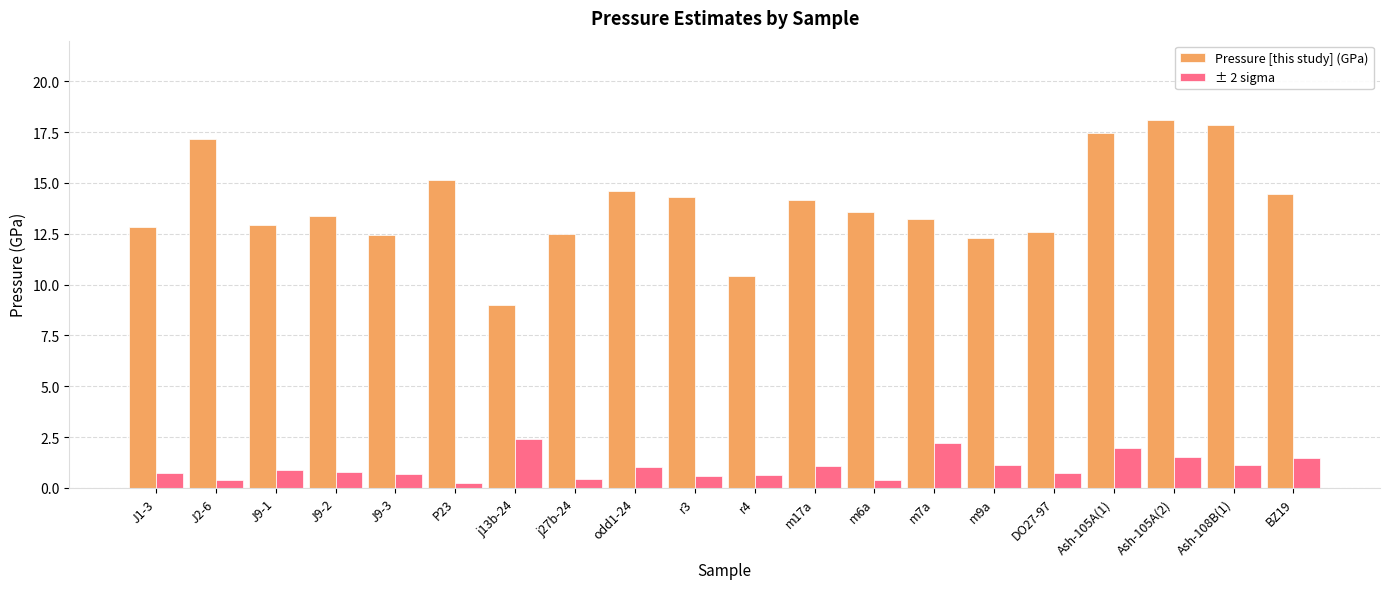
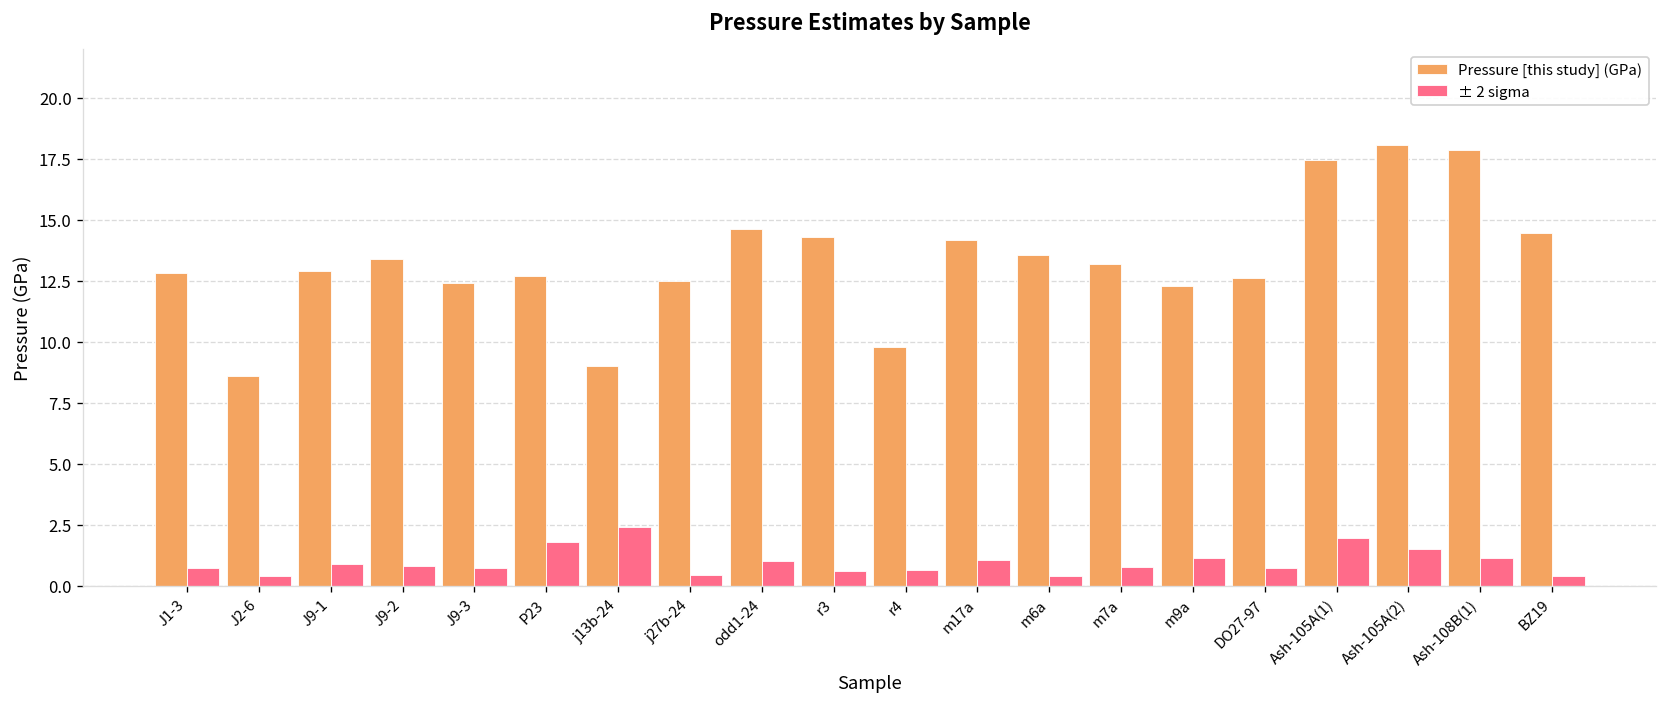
Pressure [this study] (GPa), J2-6: 17.1 -> 8.6
Pressure [this study] (GPa), P23: 15.2 -> 12.7
± 2 sigma, P23: 0.2 -> 1.8
Pressure [this study] (GPa), r4: 10.4 -> 9.8
± 2 sigma, m7a: 2.2 -> 0.8
± 2 sigma, BZ19: 1.5 -> 0.4
